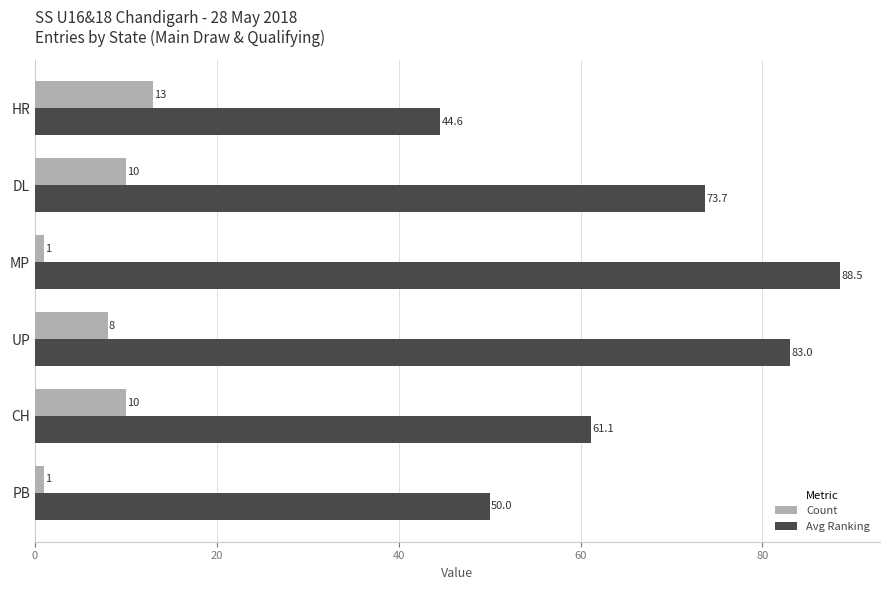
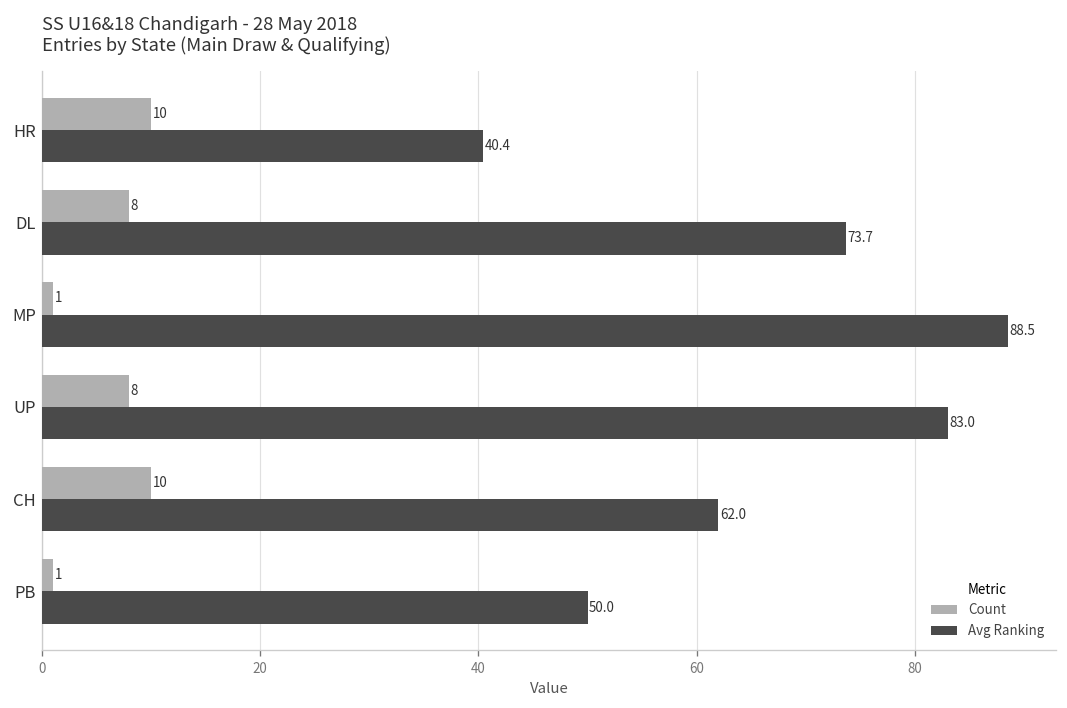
Count, HR: 13 -> 10
Avg Ranking, HR: 44.6 -> 40.4
Count, DL: 10 -> 8
Avg Ranking, CH: 61.1 -> 62.0
